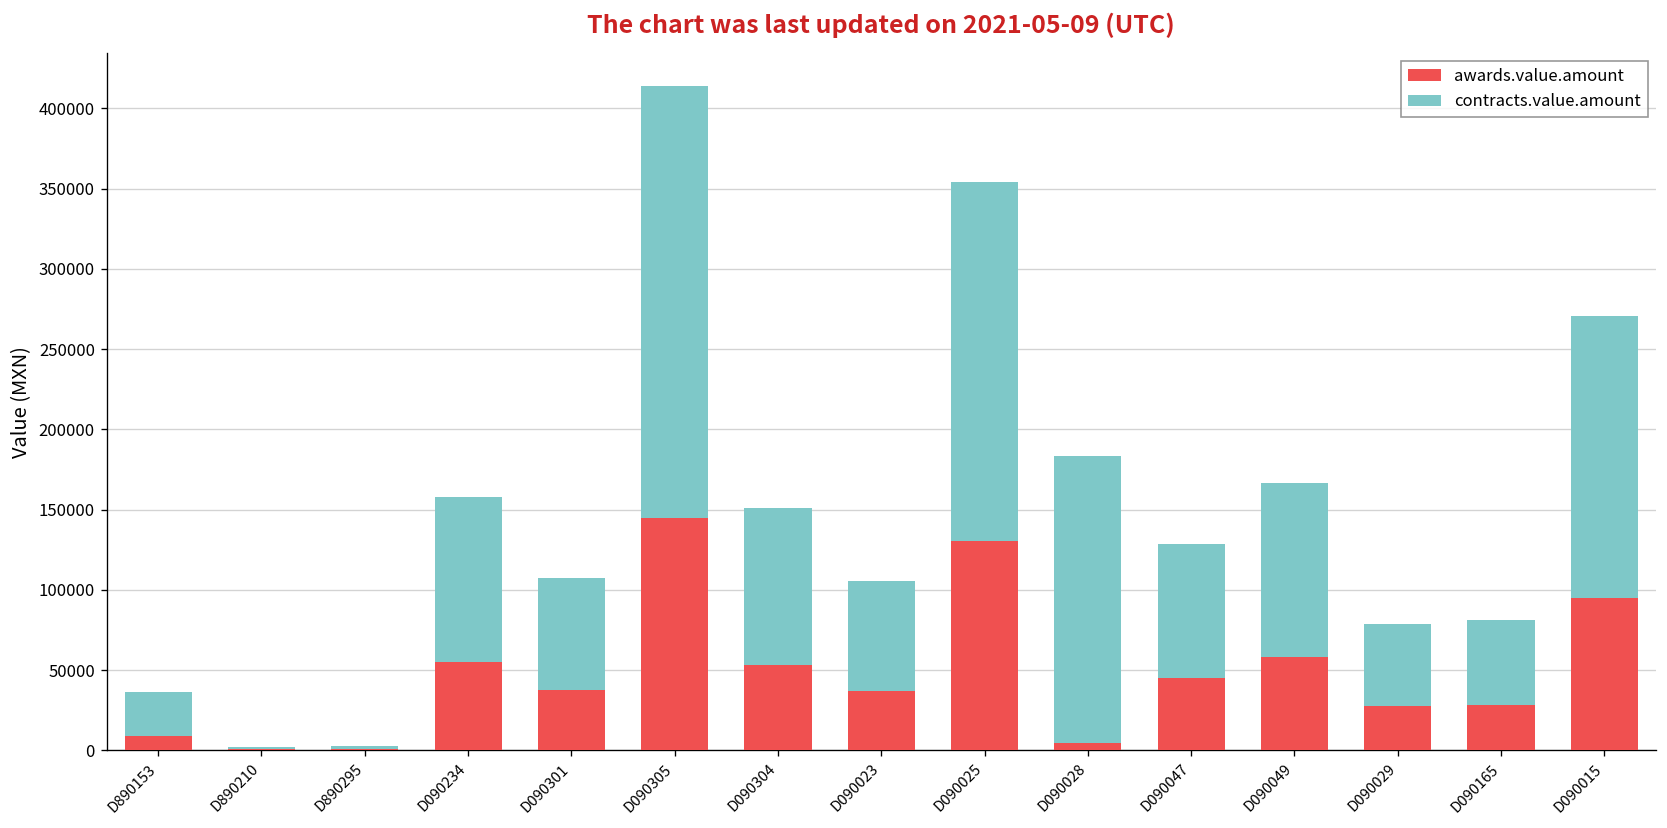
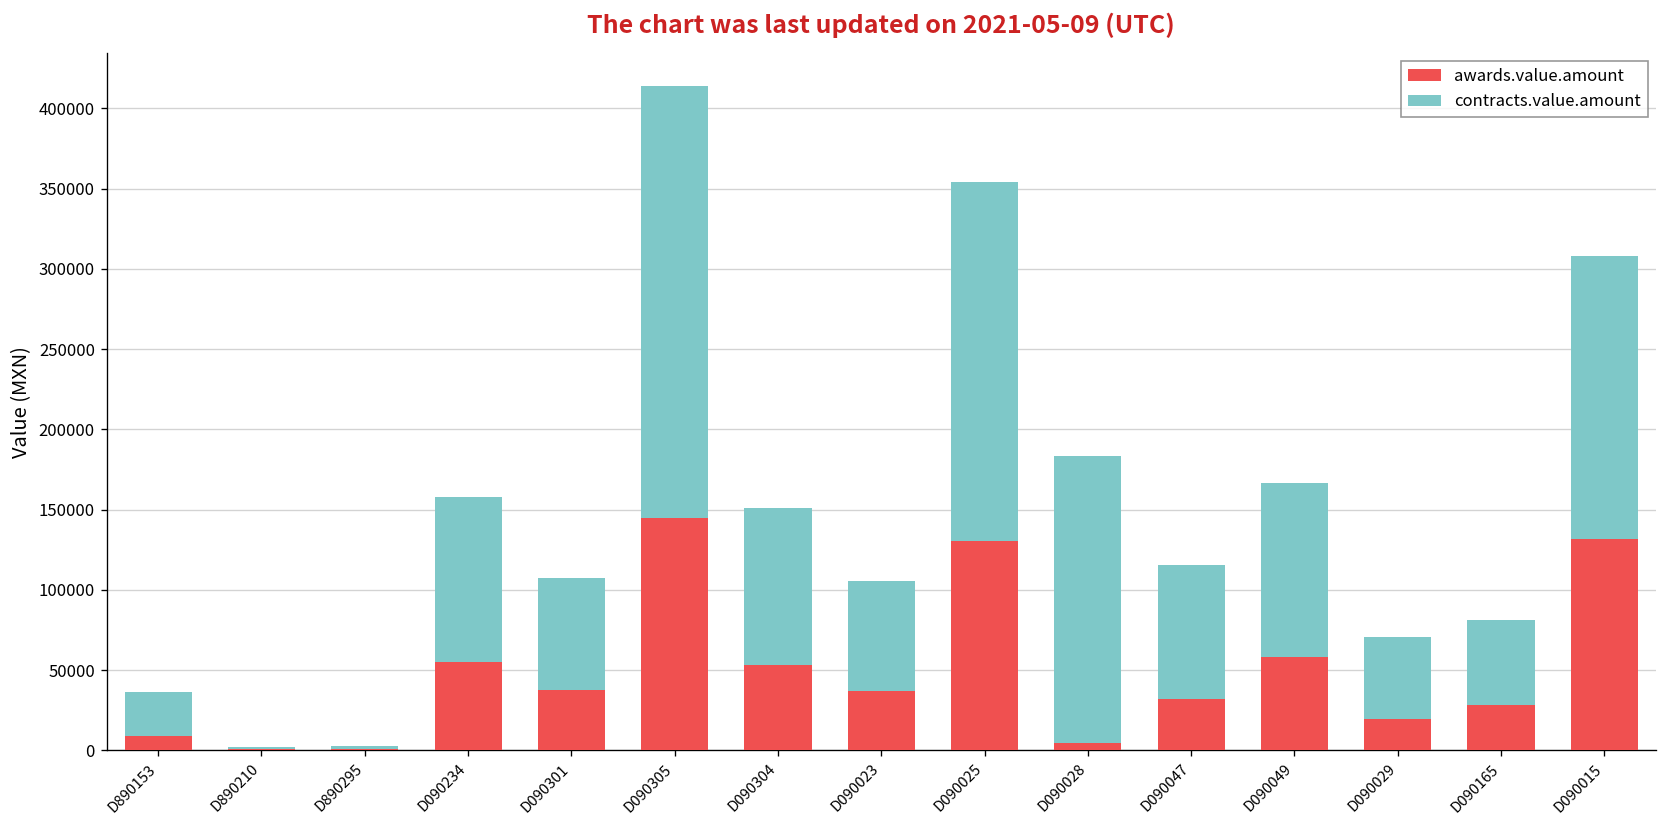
awards.value.amount, D090047: 45000 -> 32000
awards.value.amount, D090029: 28000 -> 20000
awards.value.amount, D090015: 95000 -> 132000
